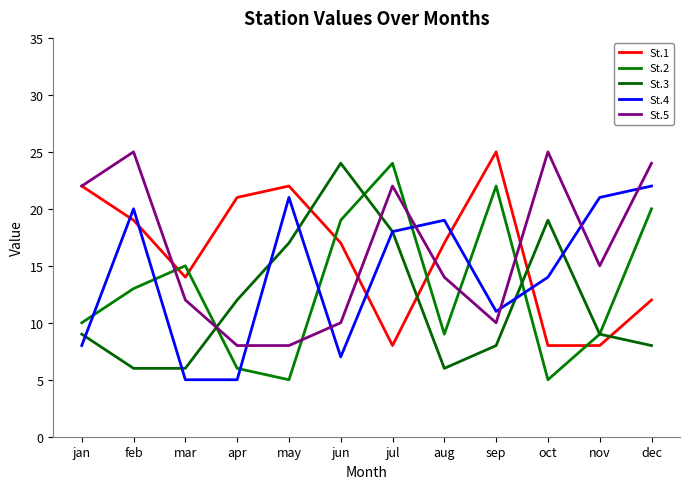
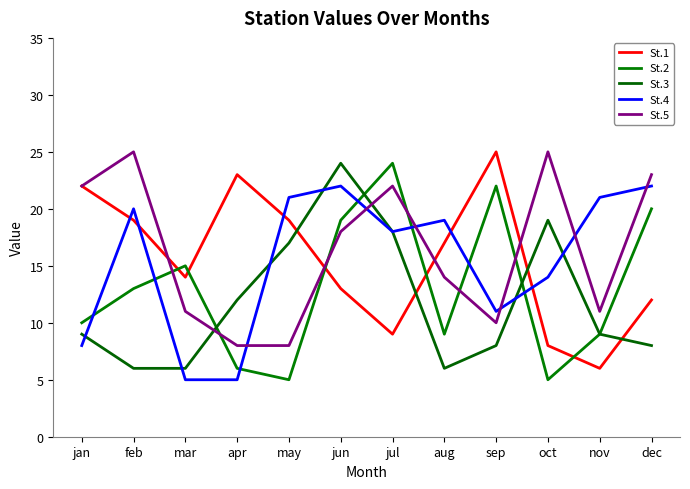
St.5, mar: 12 -> 11
St.1, apr: 21 -> 23
St.1, may: 22 -> 19
St.1, jun: 17 -> 13
St.4, jun: 7 -> 22
St.5, jun: 10 -> 18
St.1, jul: 8 -> 9
St.1, nov: 8 -> 6
St.5, nov: 15 -> 11
St.5, dec: 24 -> 23
